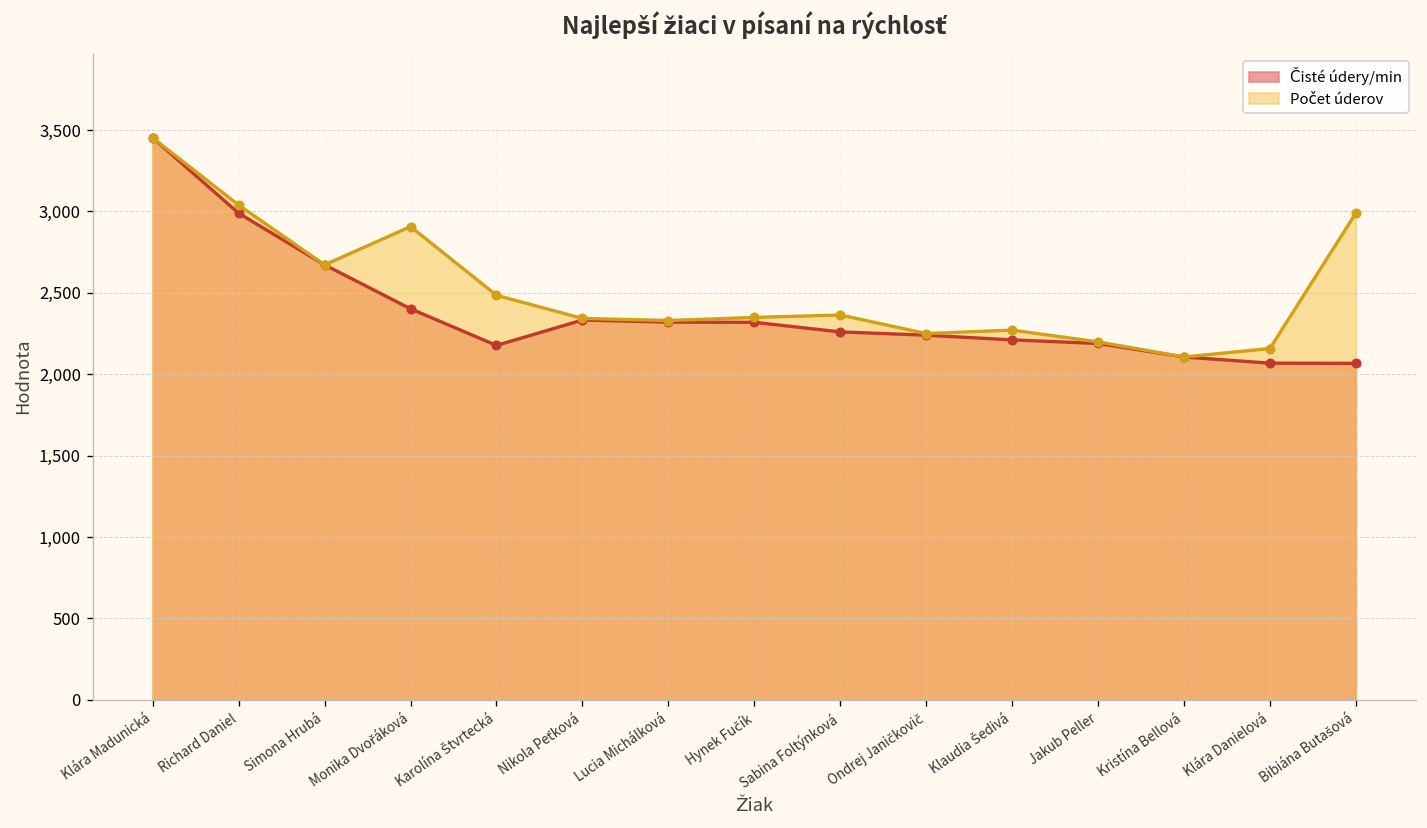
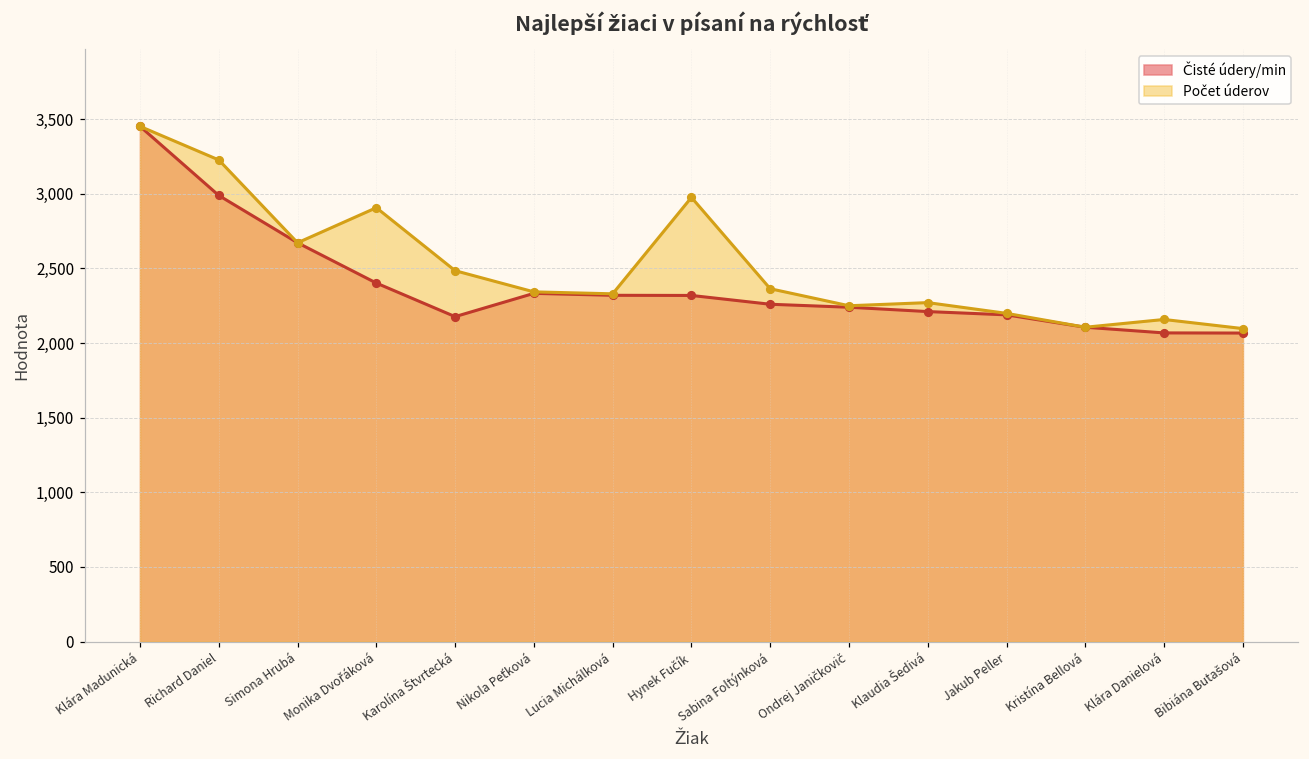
Počet úderov, Richard Daniel: 3,040 -> 3,230
Počet úderov, Hynek Fučík: 2,350 -> 2,980
Počet úderov, Bibiána Butašová: 2,990 -> 2,100
